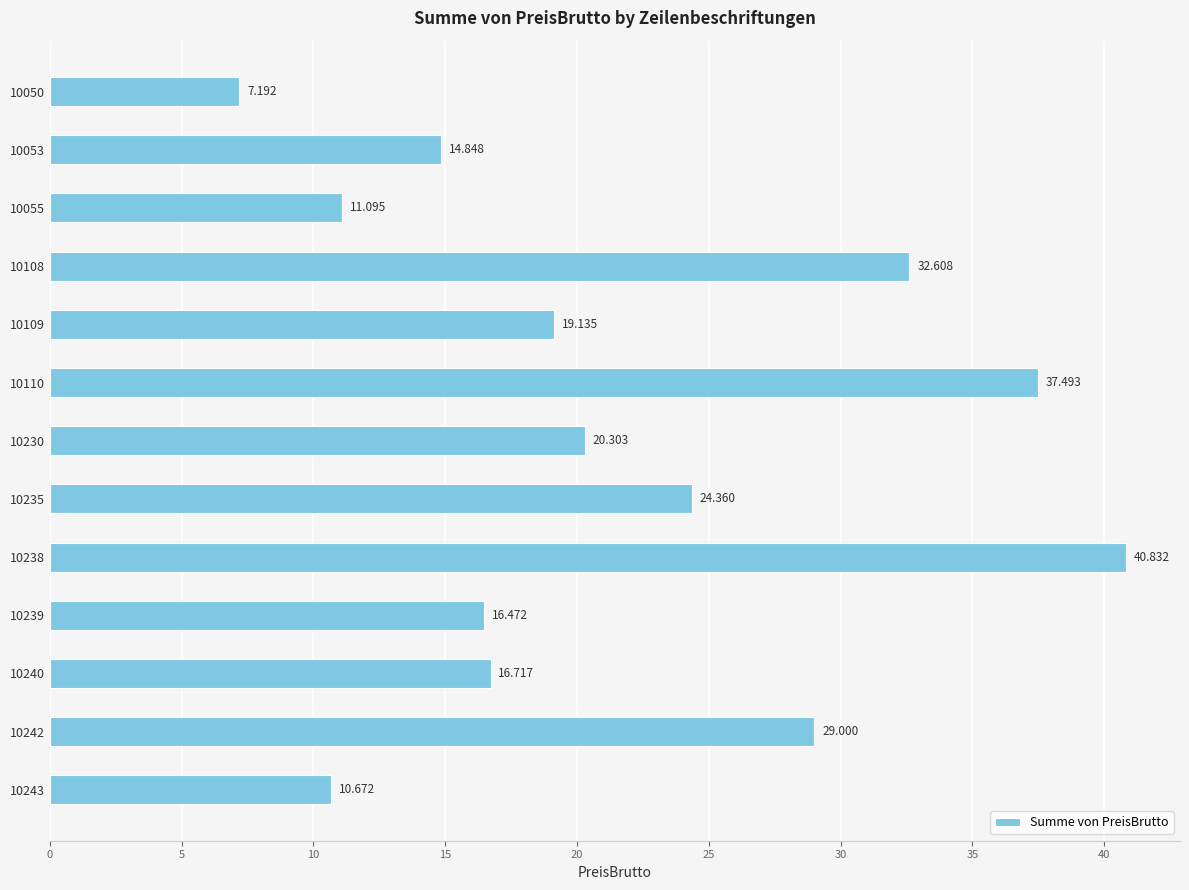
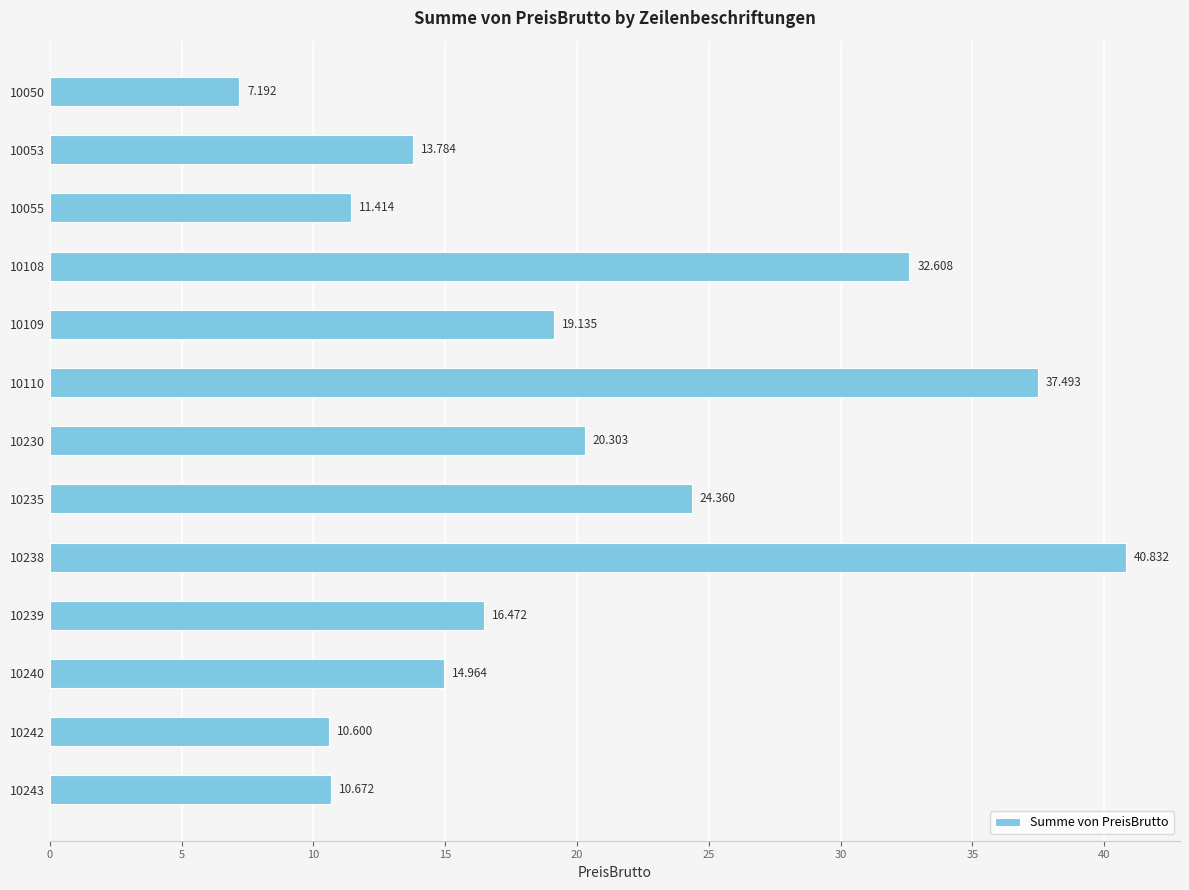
10053: 14.848 -> 13.784
10055: 11.095 -> 11.414
10240: 16.717 -> 14.964
10242: 29.000 -> 10.600
